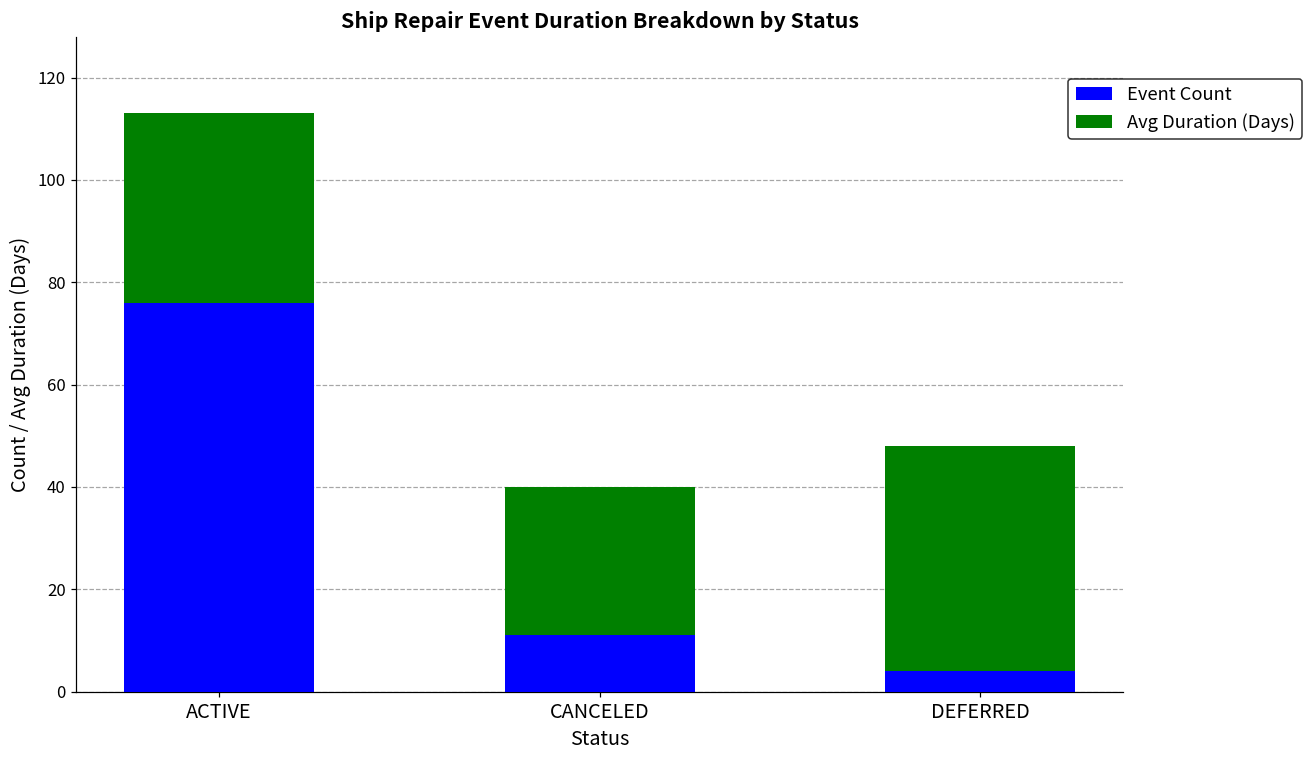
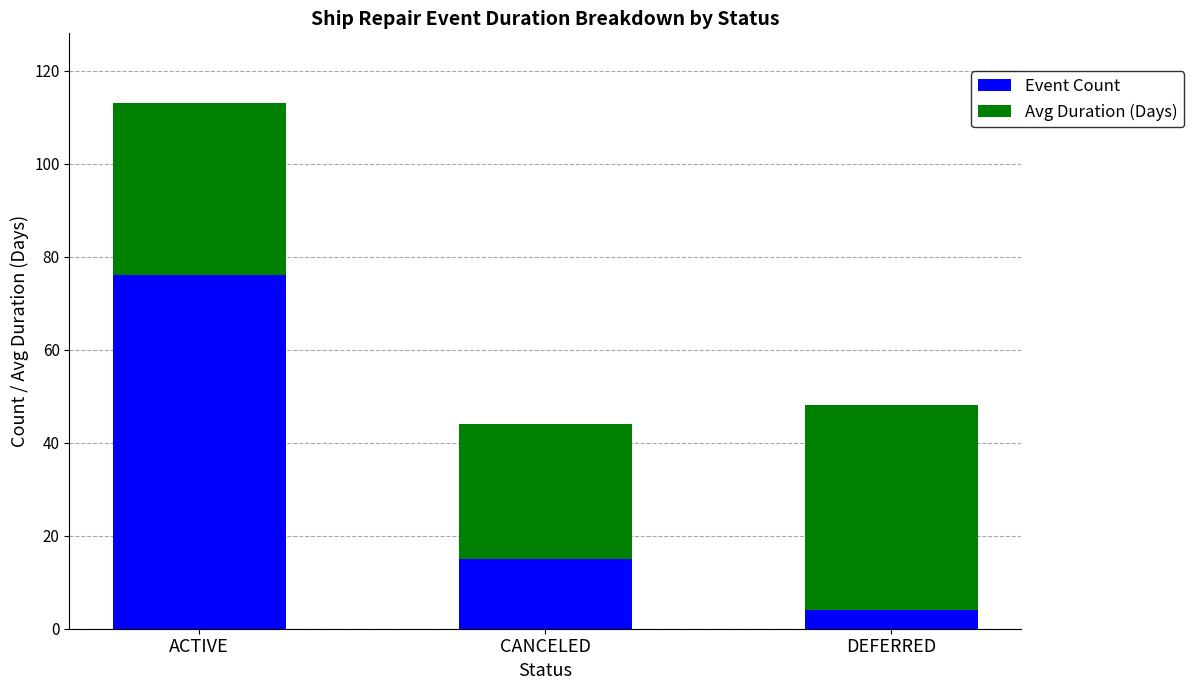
Event Count, CANCELED: 11 -> 15
